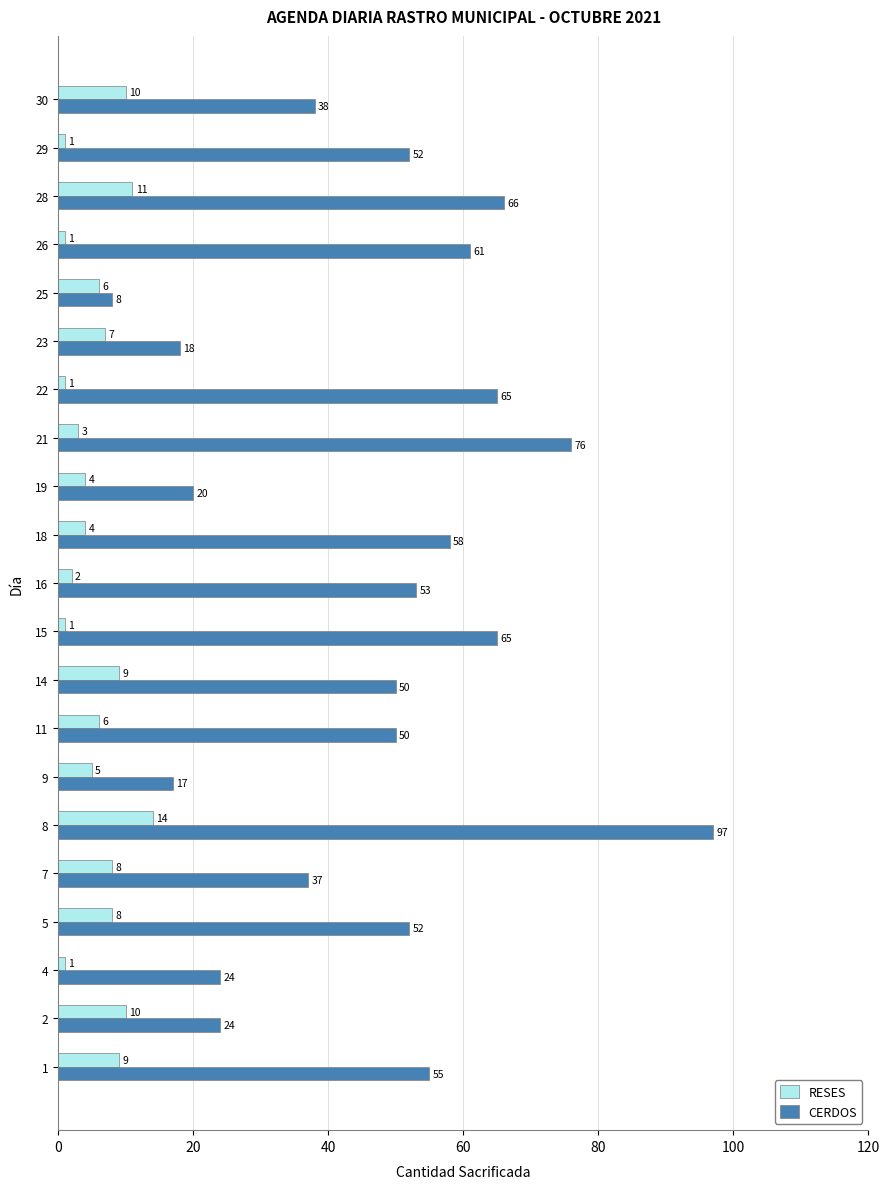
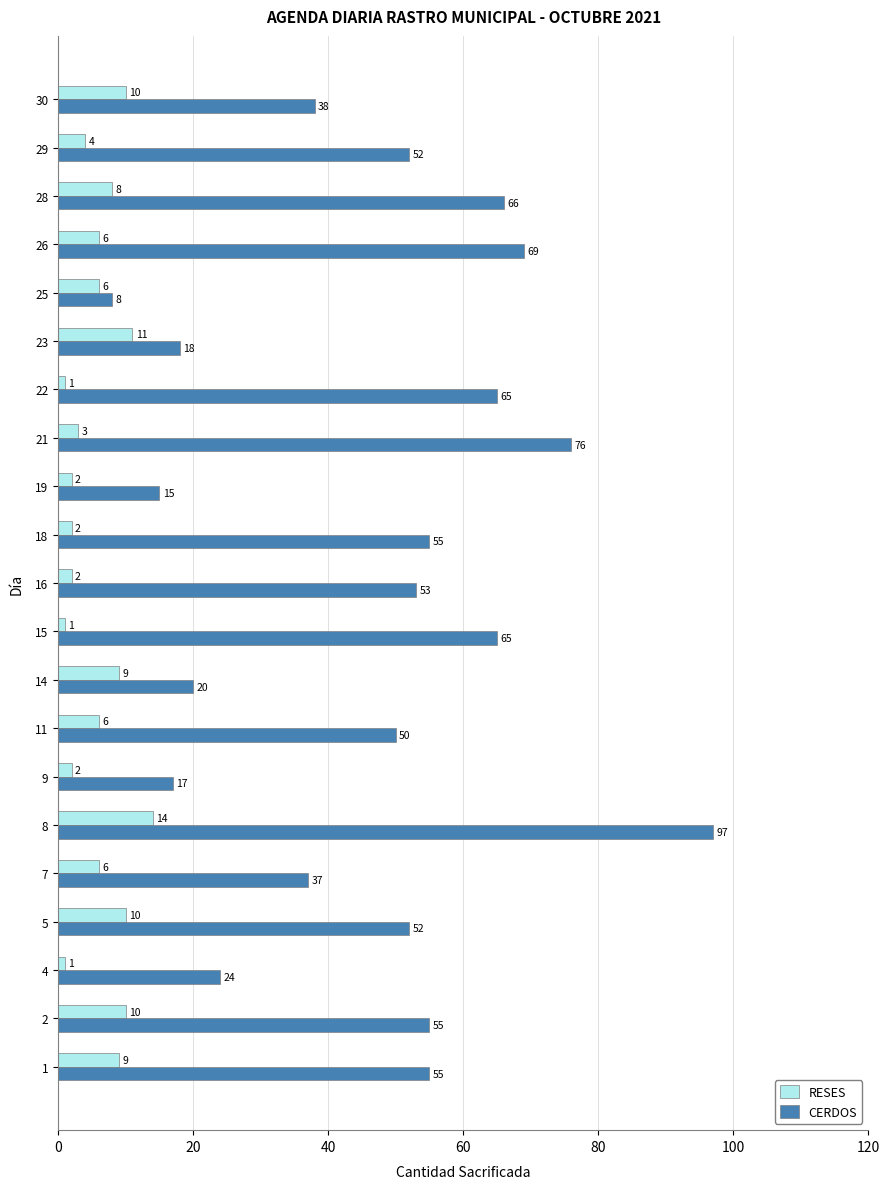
RESES, 29: 1 -> 4
RESES, 28: 11 -> 8
RESES, 26: 1 -> 6
CERDOS, 26: 61 -> 69
RESES, 23: 7 -> 11
RESES, 19: 4 -> 2
CERDOS, 19: 20 -> 15
RESES, 18: 4 -> 2
CERDOS, 18: 58 -> 55
CERDOS, 14: 50 -> 20
RESES, 9: 5 -> 2
RESES, 7: 8 -> 6
RESES, 5: 8 -> 10
CERDOS, 2: 24 -> 55
